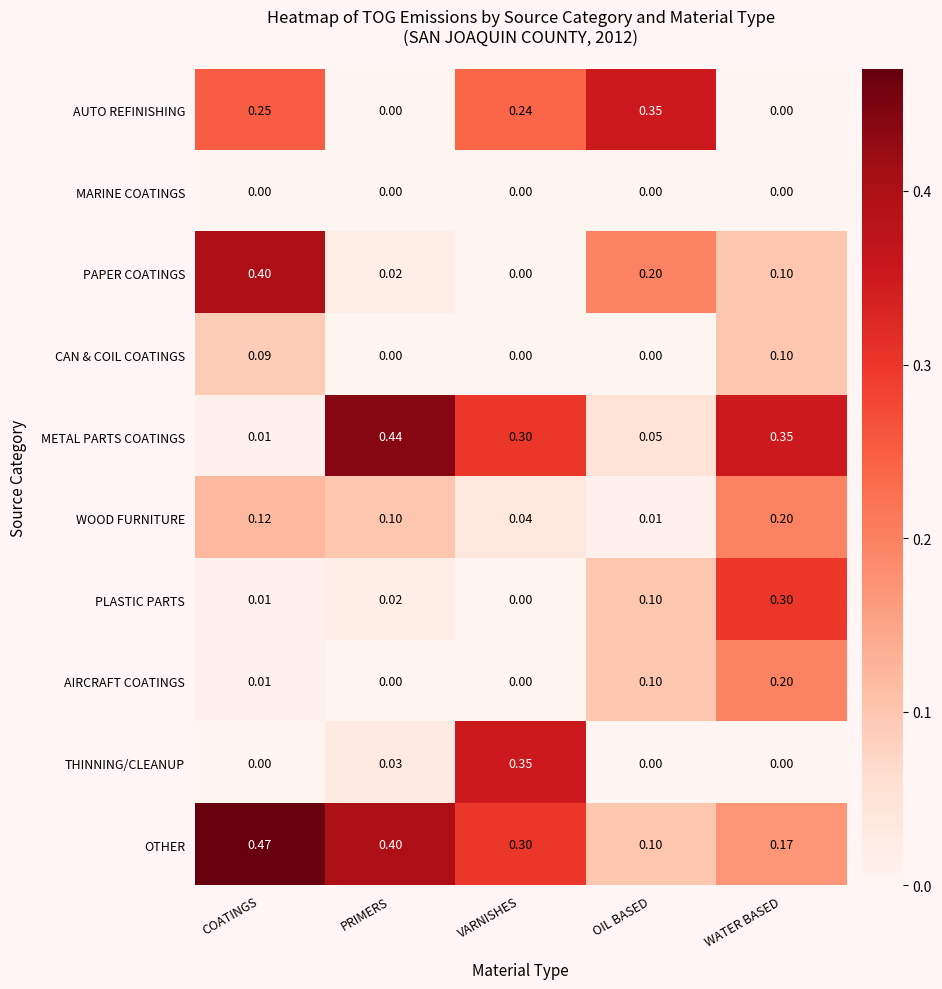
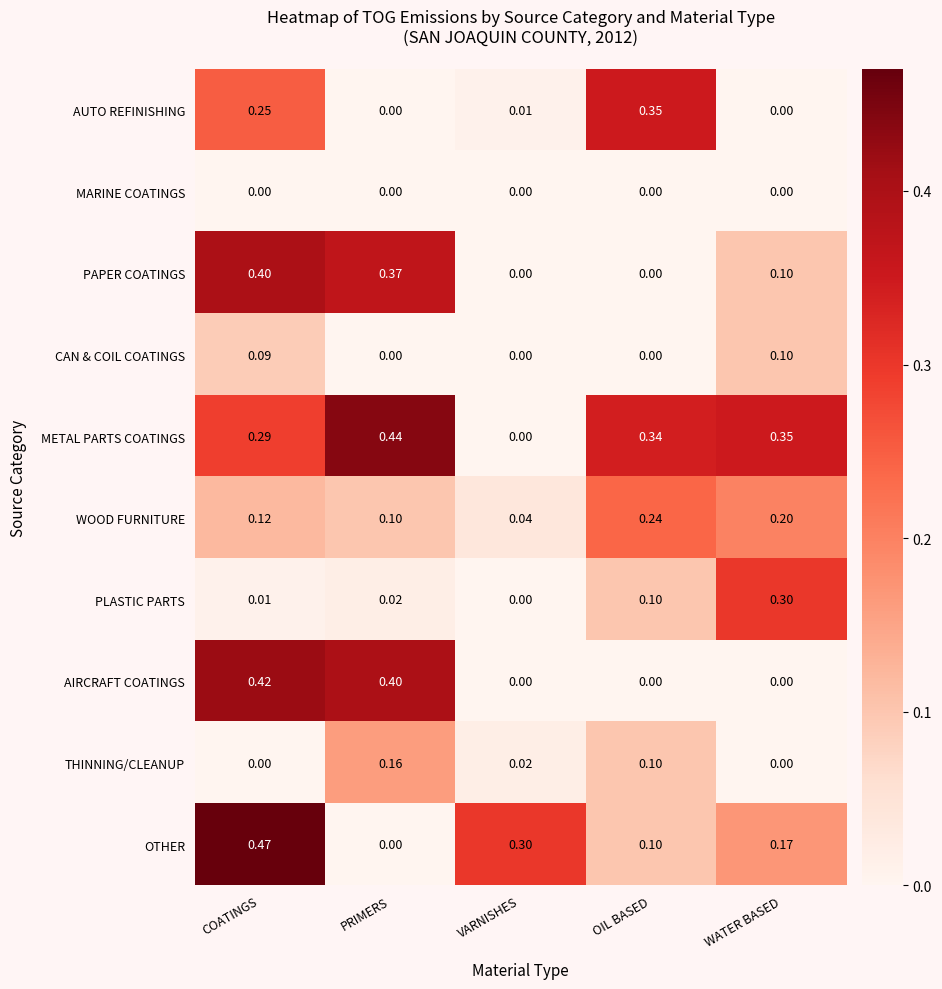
AUTO REFINISHING, VARNISHES: 0.24 -> 0.01
PAPER COATINGS, PRIMERS: 0.02 -> 0.37
PAPER COATINGS, OIL BASED: 0.20 -> 0.00
METAL PARTS COATINGS, COATINGS: 0.01 -> 0.29
METAL PARTS COATINGS, VARNISHES: 0.30 -> 0.00
METAL PARTS COATINGS, OIL BASED: 0.05 -> 0.34
WOOD FURNITURE, OIL BASED: 0.01 -> 0.24
AIRCRAFT COATINGS, COATINGS: 0.01 -> 0.42
AIRCRAFT COATINGS, PRIMERS: 0.00 -> 0.40
AIRCRAFT COATINGS, OIL BASED: 0.10 -> 0.00
AIRCRAFT COATINGS, WATER BASED: 0.20 -> 0.00
THINNING/CLEANUP, PRIMERS: 0.03 -> 0.16
THINNING/CLEANUP, VARNISHES: 0.35 -> 0.02
THINNING/CLEANUP, OIL BASED: 0.00 -> 0.10
OTHER, PRIMERS: 0.40 -> 0.00
